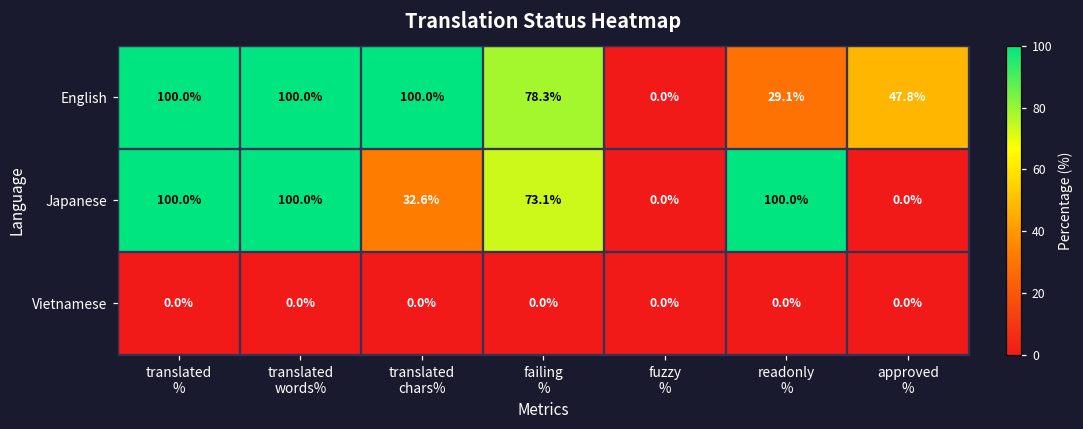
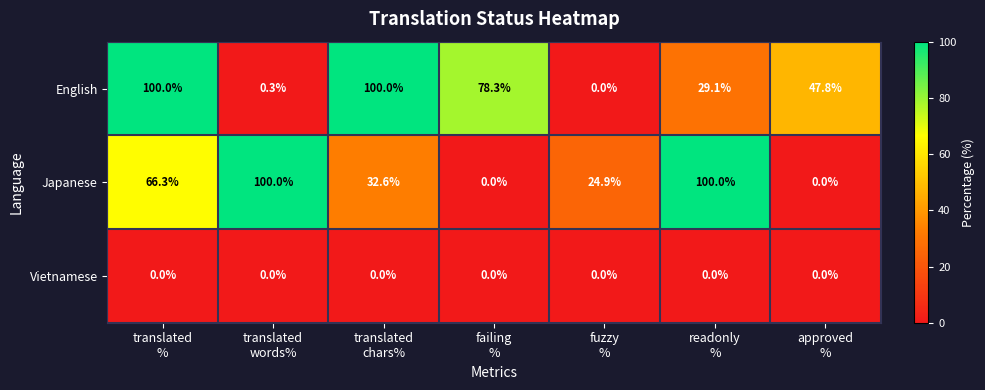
English, translated words%: 100.0% -> 0.3%
Japanese, translated %: 100.0% -> 66.3%
Japanese, failing %: 73.1% -> 0.0%
Japanese, fuzzy %: 0.0% -> 24.9%
